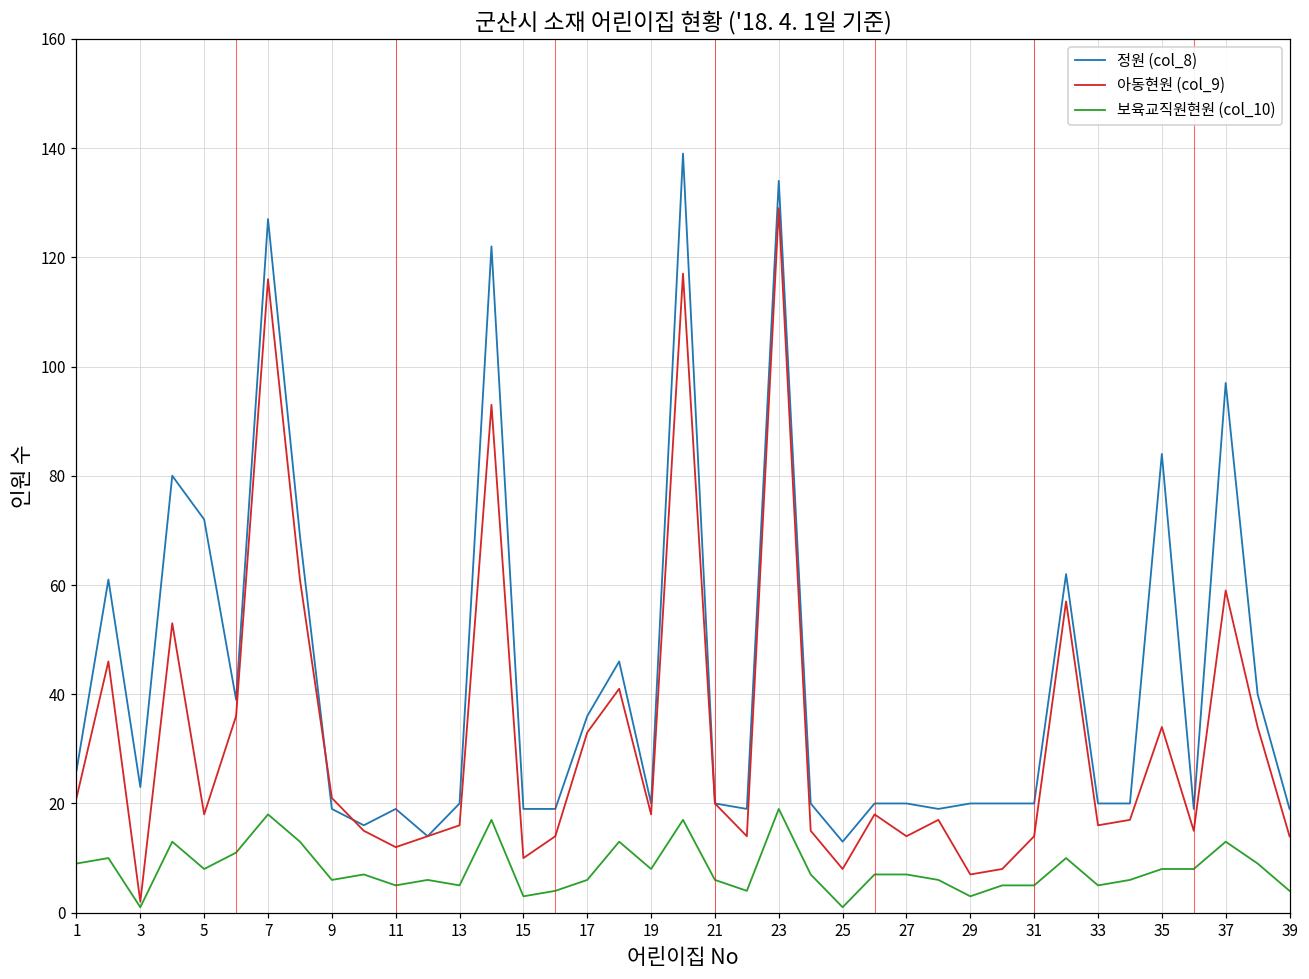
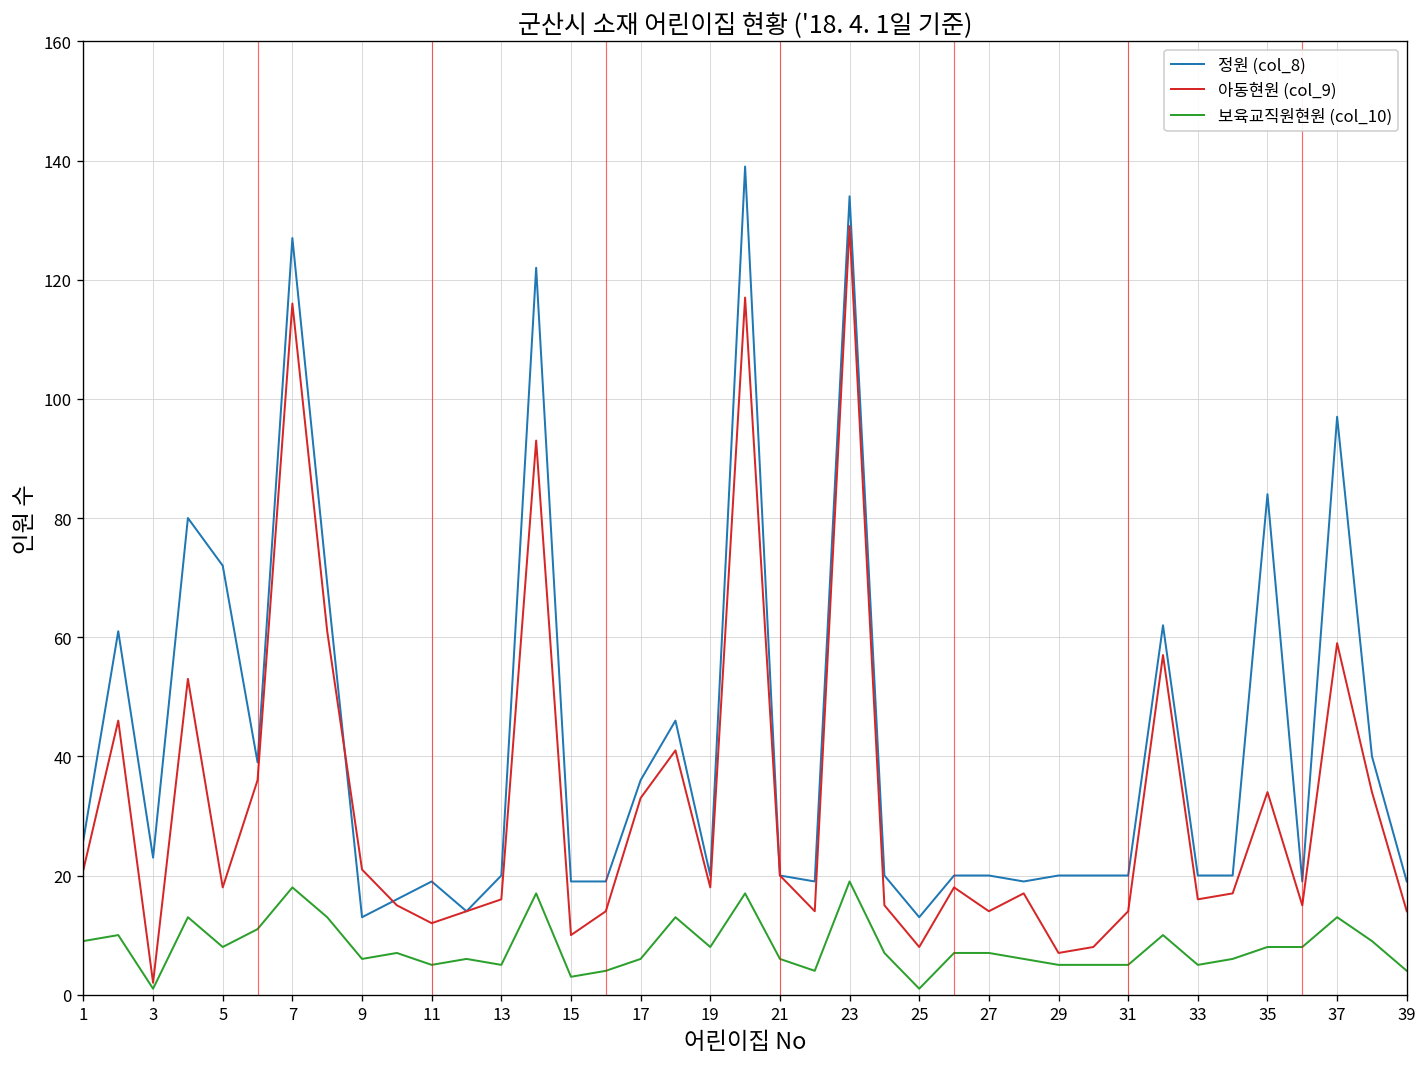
정원 (col_8), 9: 19 -> 13
보육교직원현원 (col_10), 29: 3 -> 5
